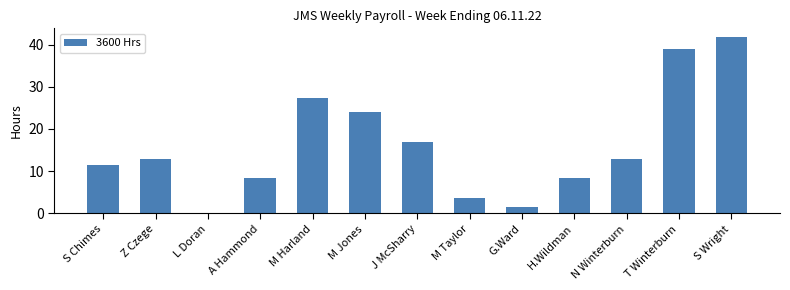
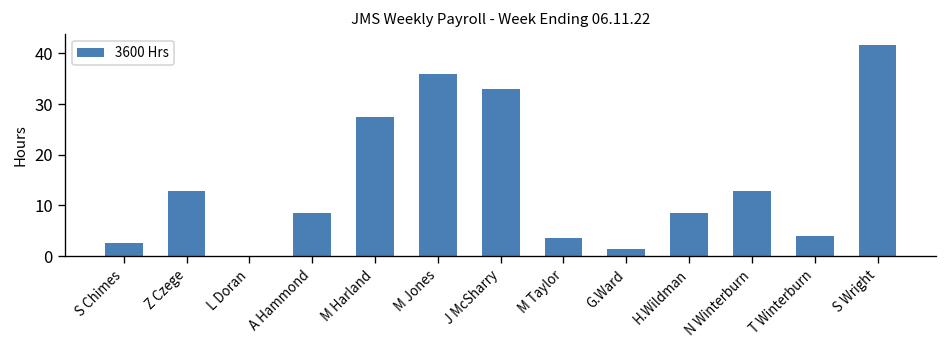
S Chimes: 11 -> 3
M Jones: 24 -> 36
J McSharry: 17 -> 33
T Winterburn: 39 -> 4
